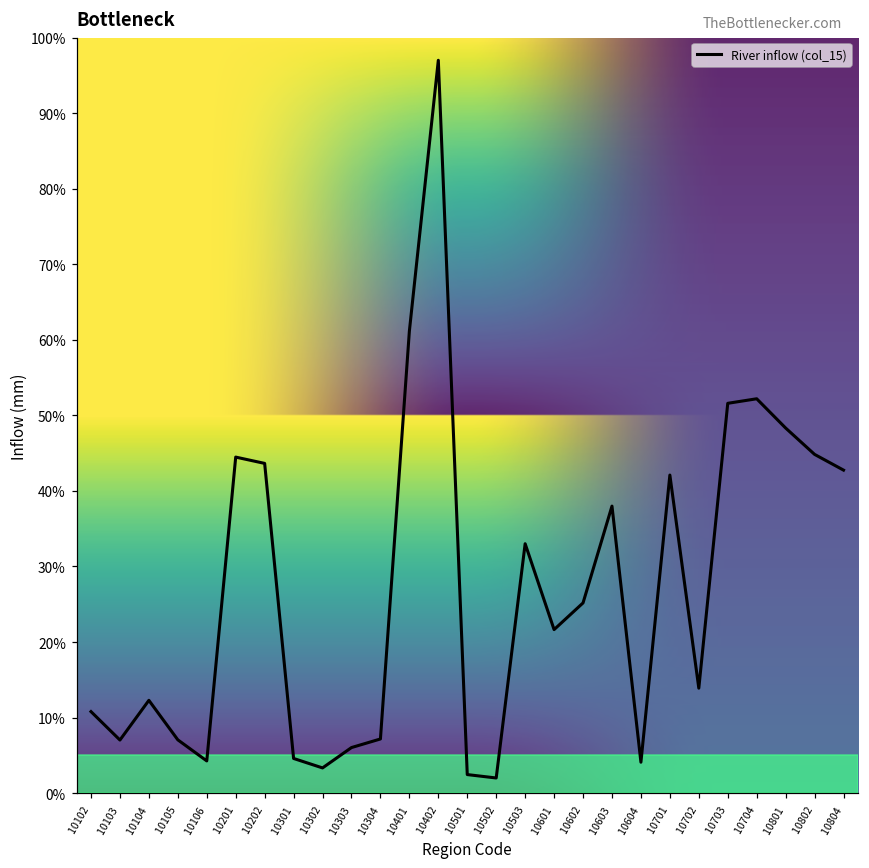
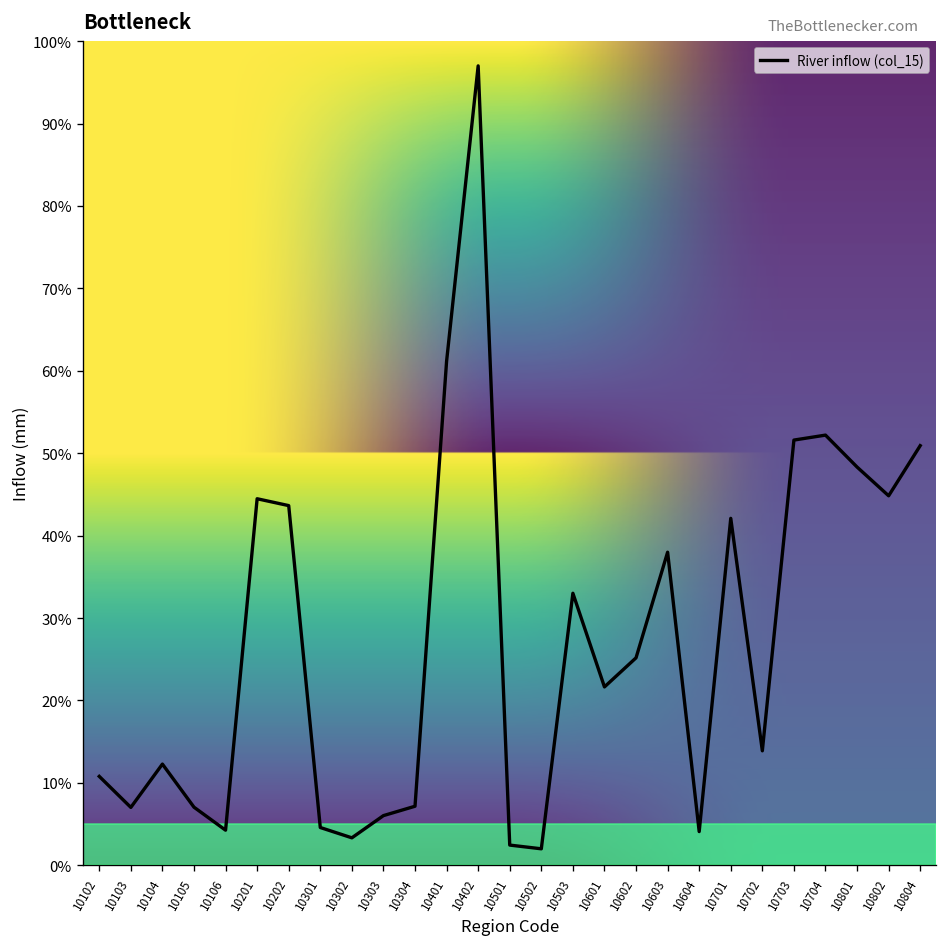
10804: 43% -> 51%
